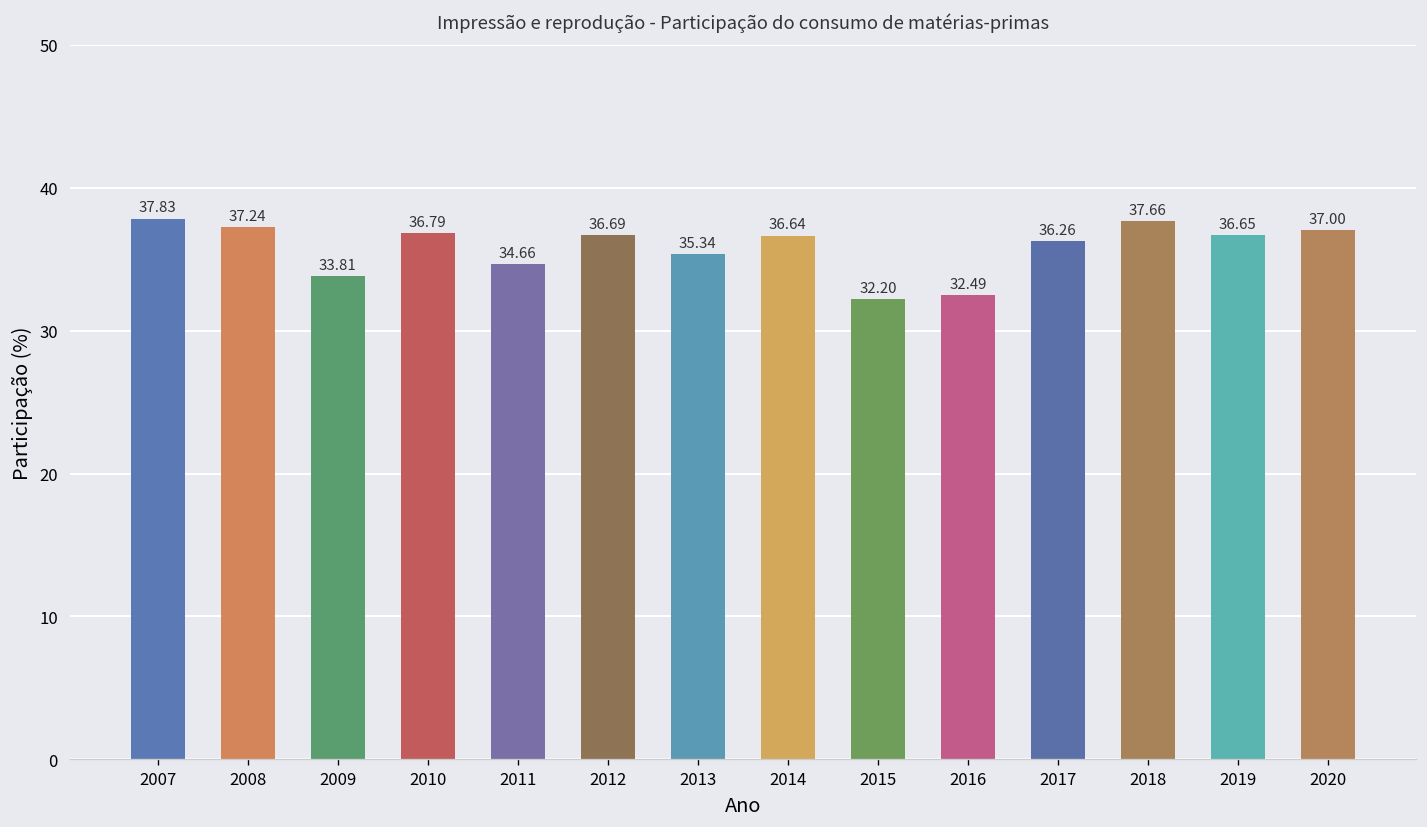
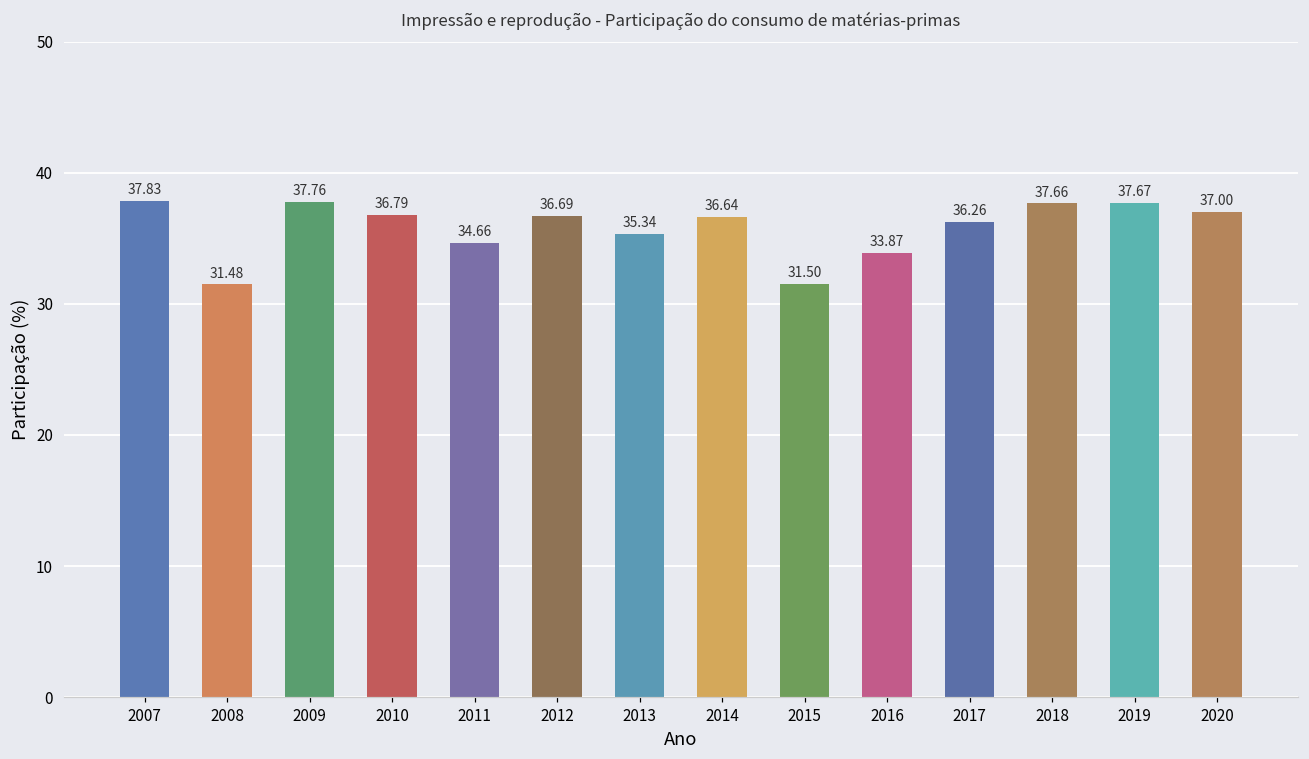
2008: 37.24 -> 31.48
2009: 33.81 -> 37.76
2015: 32.20 -> 31.50
2016: 32.49 -> 33.87
2019: 36.65 -> 37.67
